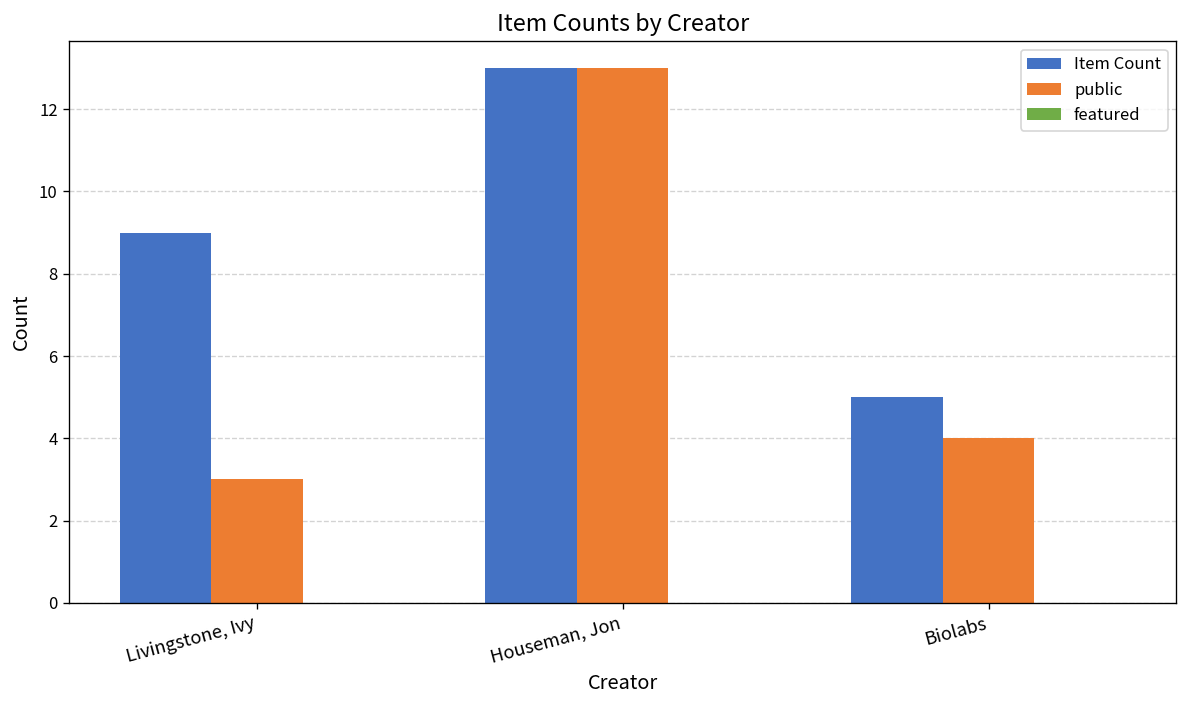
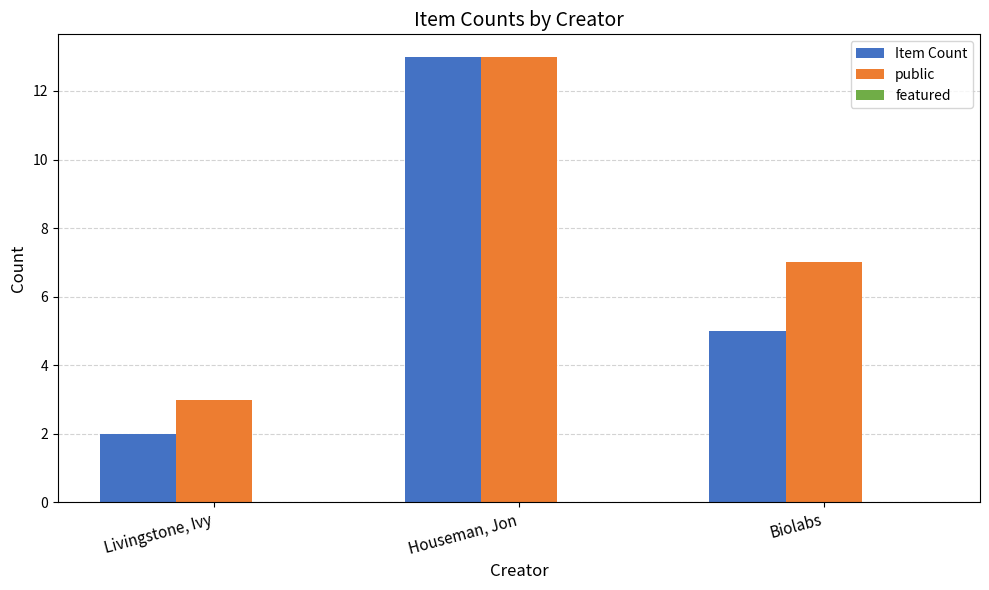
Item Count, Livingstone, Ivy: 9 -> 2
public, Biolabs: 4 -> 7
